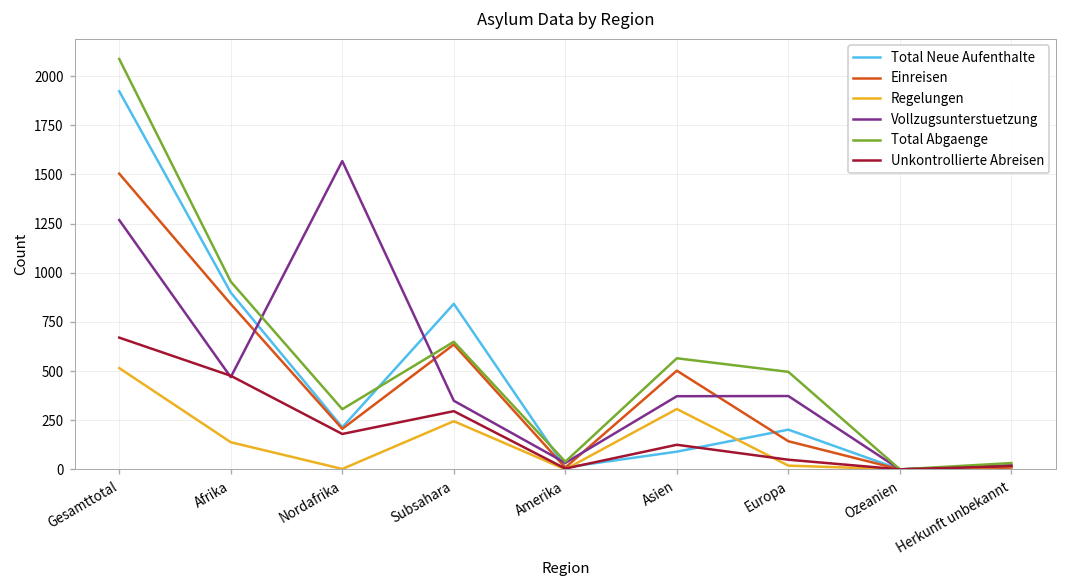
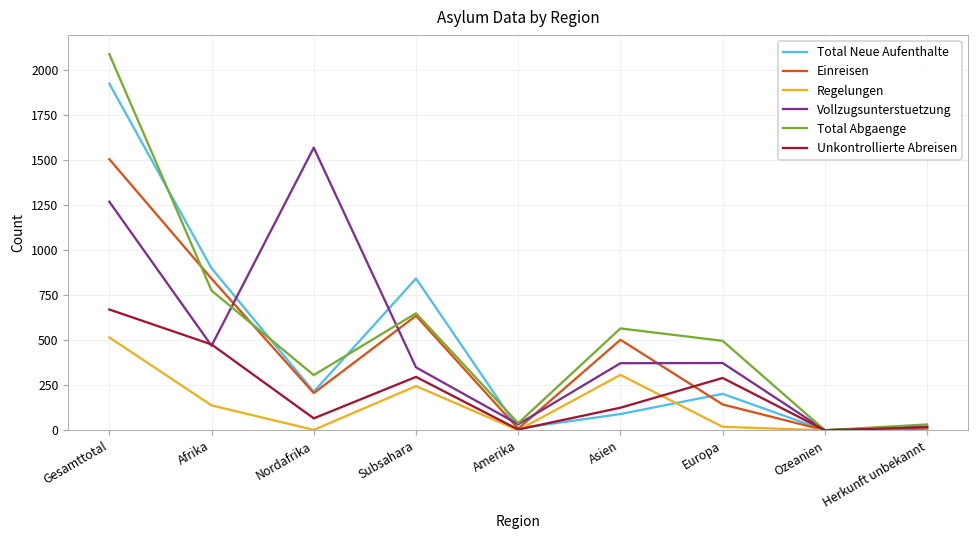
Total Abgaenge, Afrika: 960 -> 780
Unkontrollierte Abreisen, Nordafrika: 180 -> 70
Unkontrollierte Abreisen, Europa: 50 -> 290
